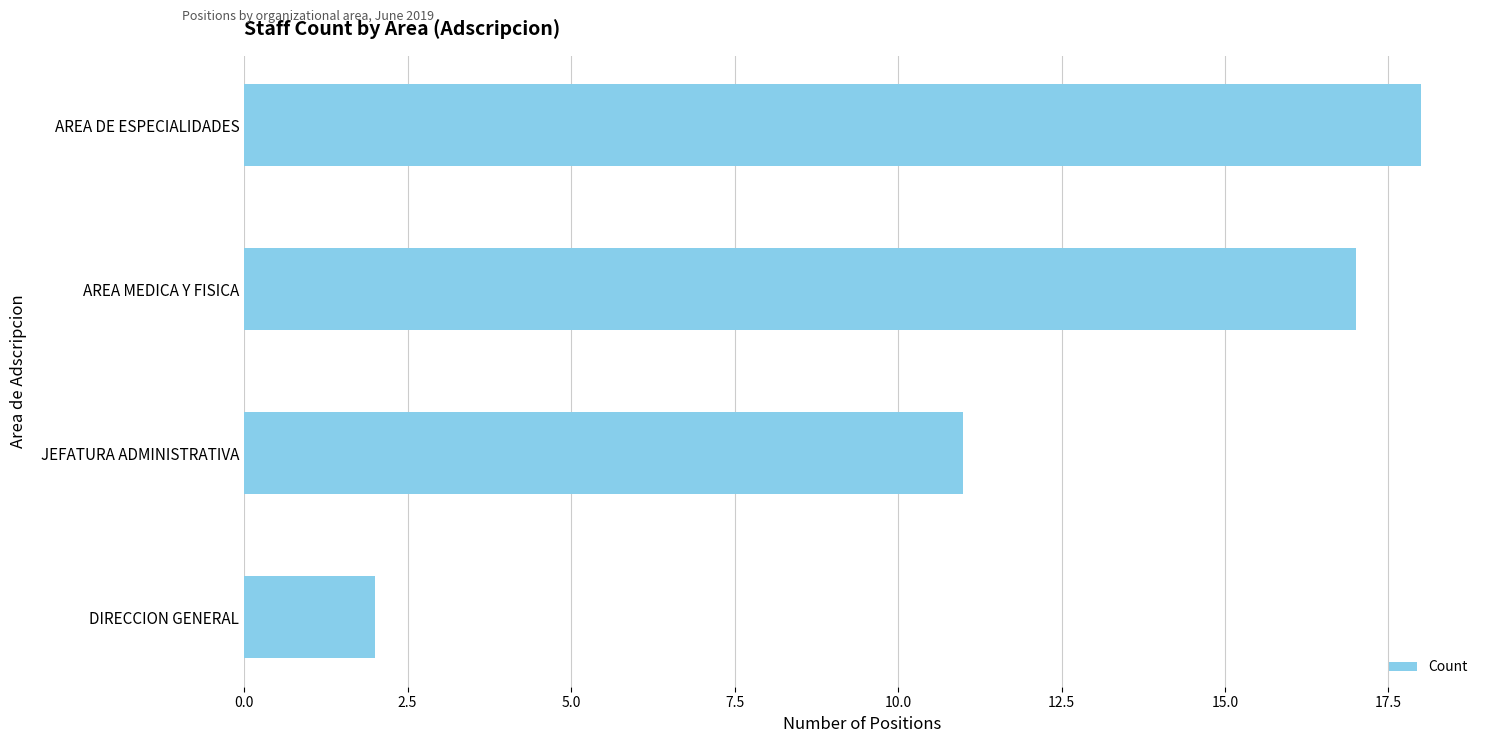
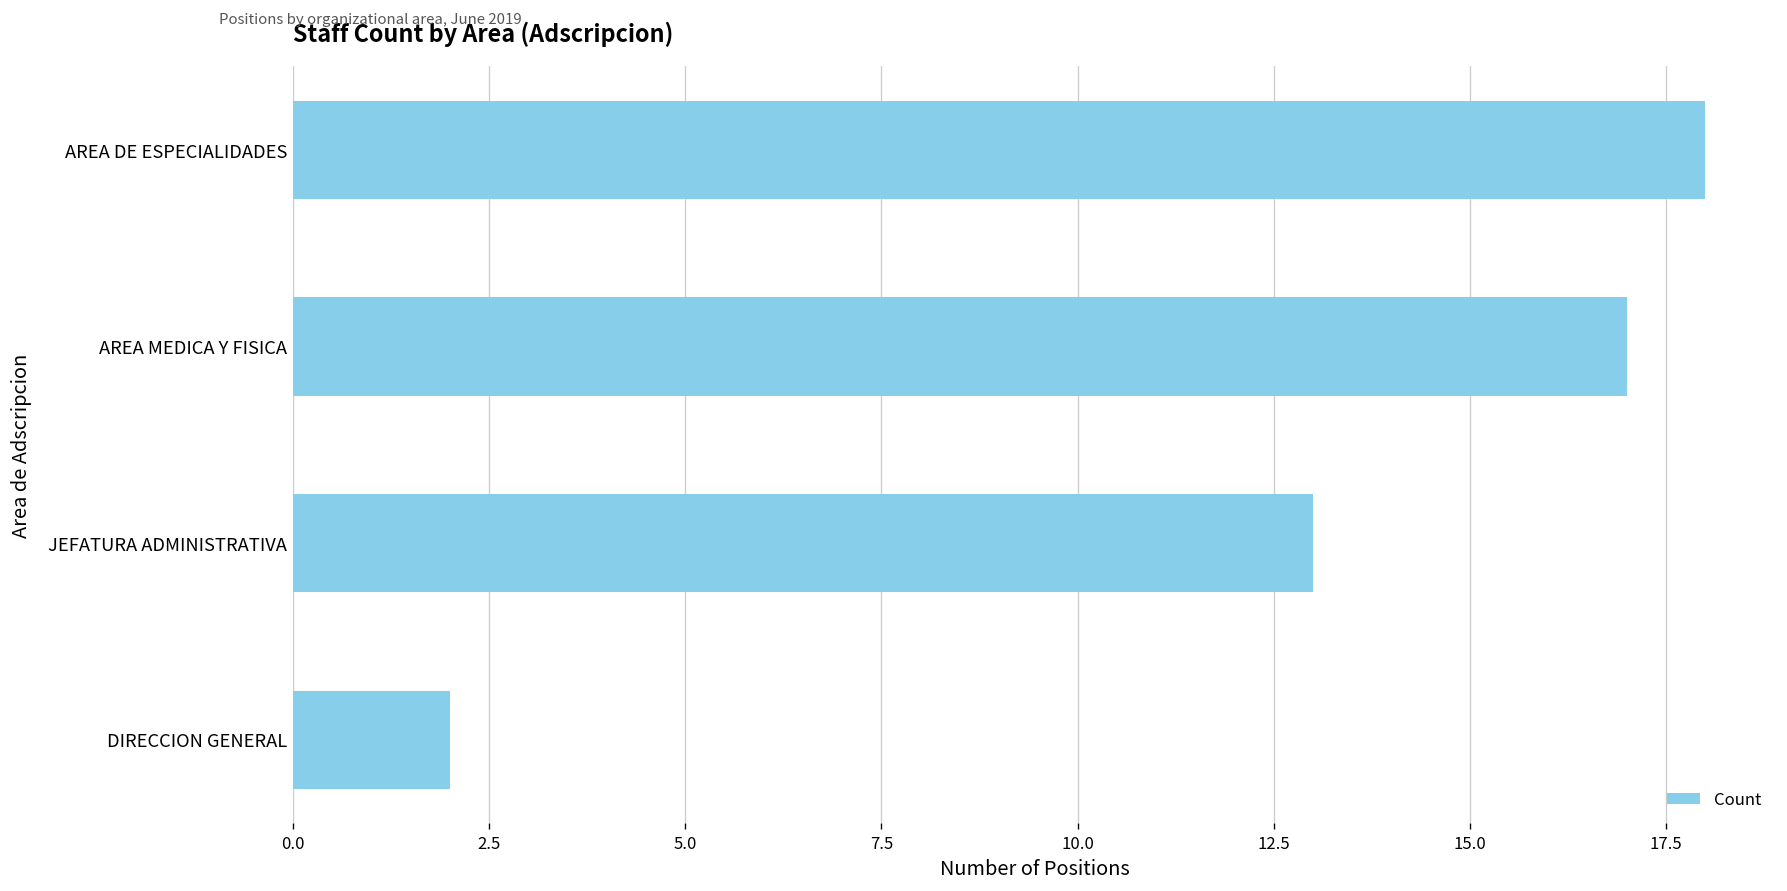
JEFATURA ADMINISTRATIVA: 11 -> 13
